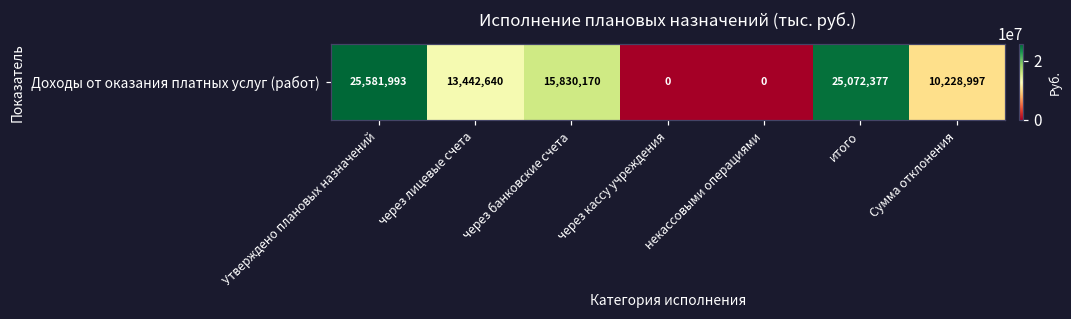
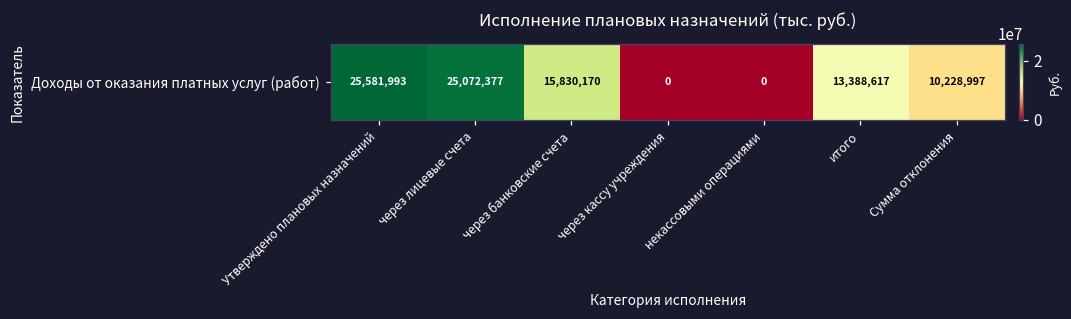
Доходы от оказания платных услуг (работ), через лицевые счета: 13,442,640 -> 25,072,377
Доходы от оказания платных услуг (работ), итого: 25,072,377 -> 13,388,617
